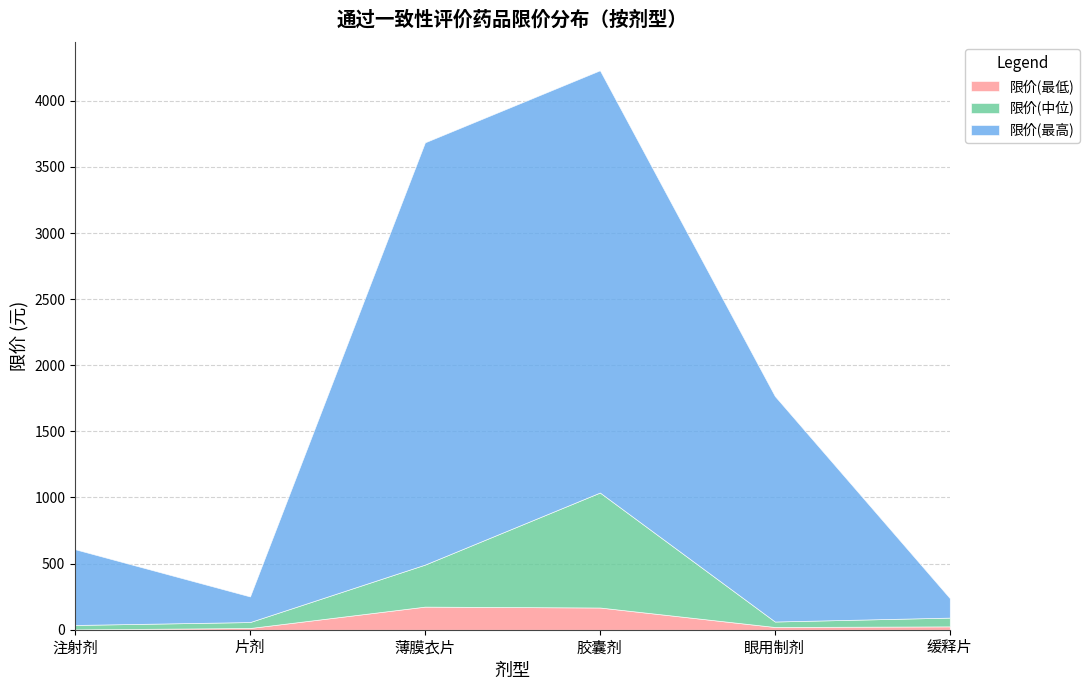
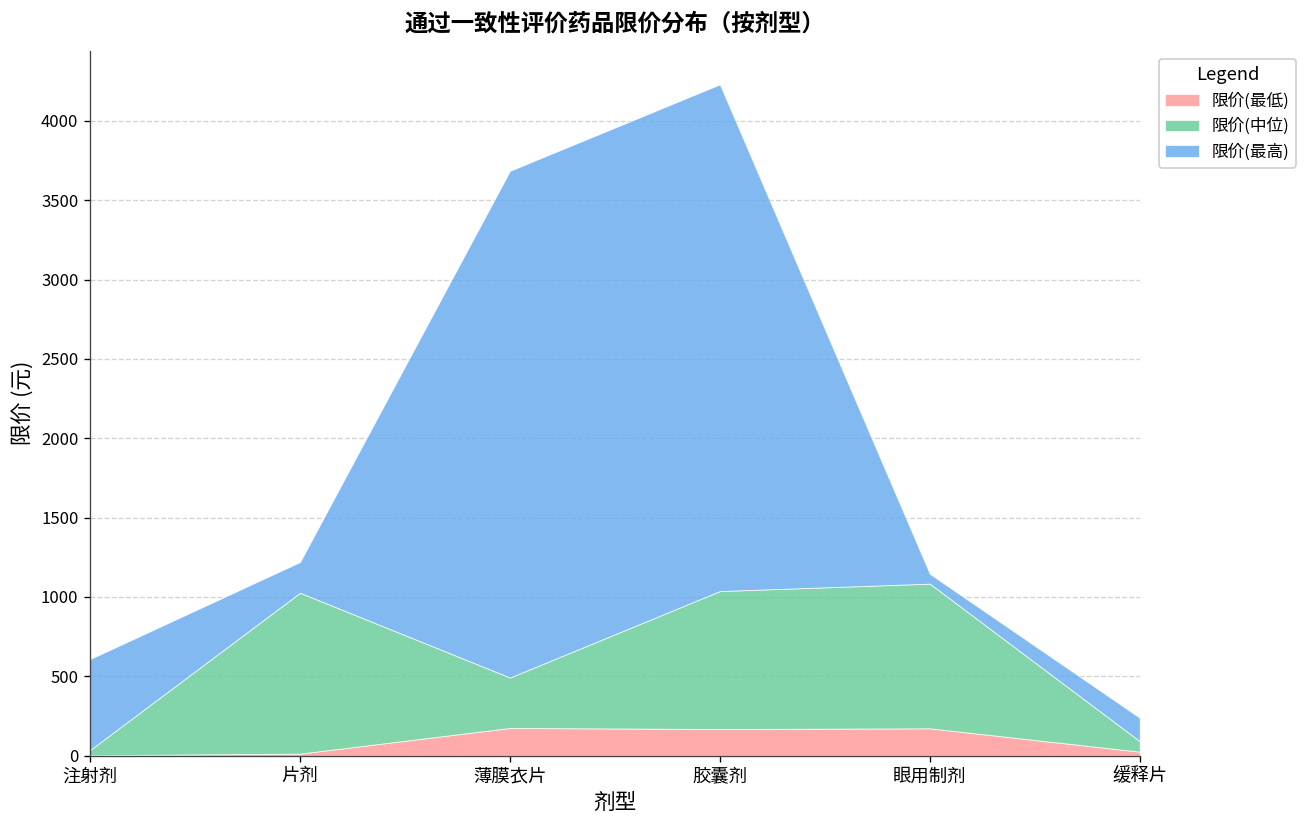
限价(中位), 片剂: 50 -> 1010
限价(最低), 眼用制剂: 20 -> 170
限价(中位), 眼用制剂: 40 -> 910
限价(最高), 眼用制剂: 1710 -> 60
